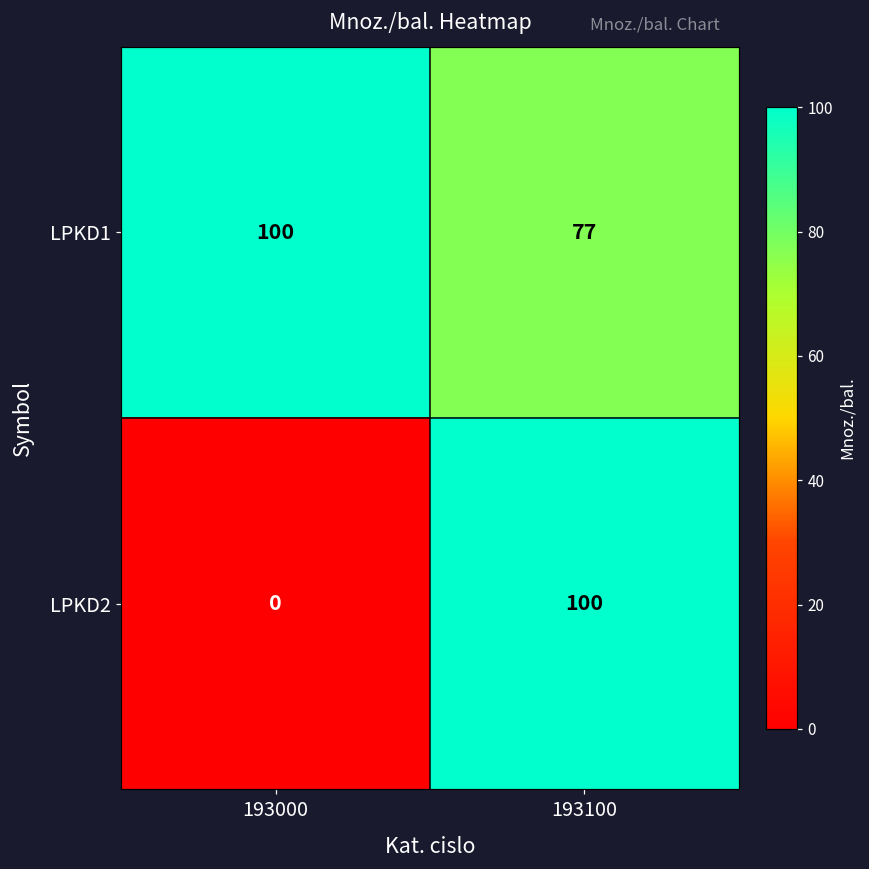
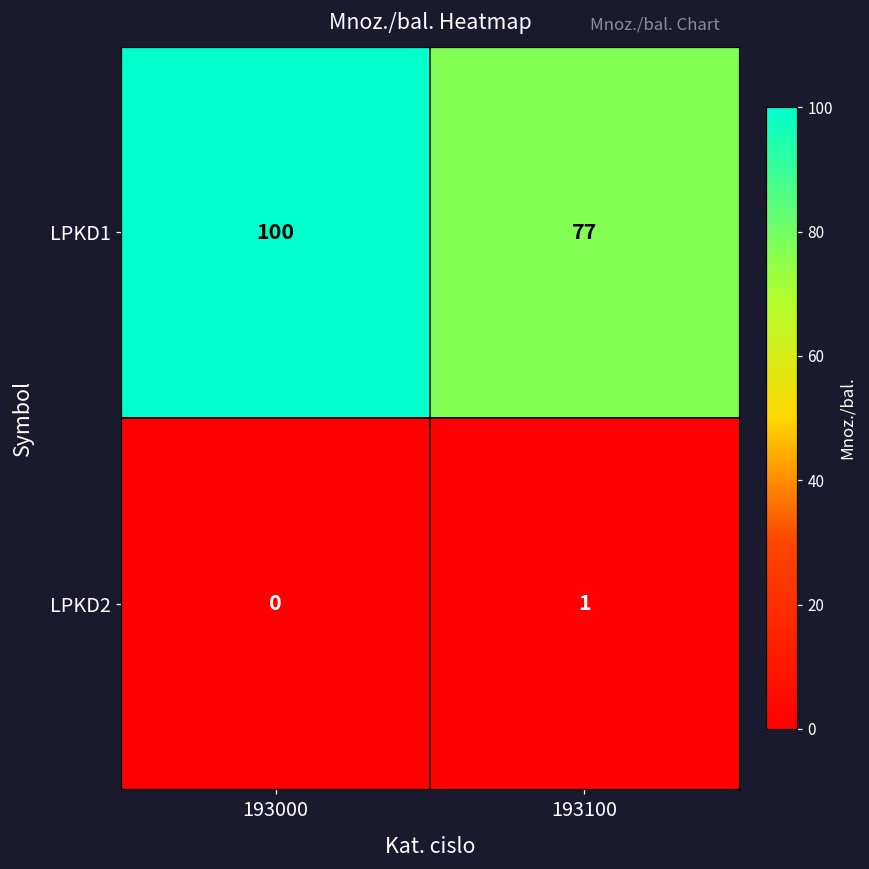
LPKD2, 193100: 100 -> 1
